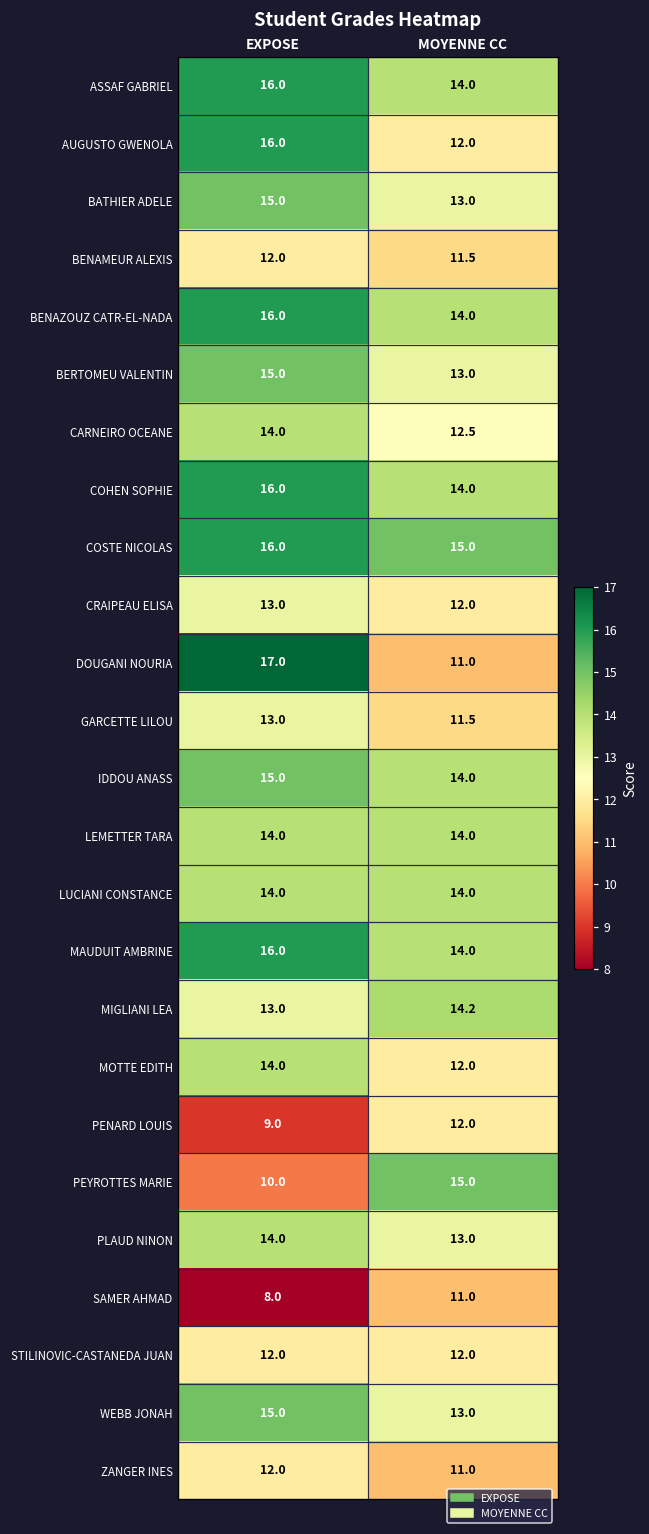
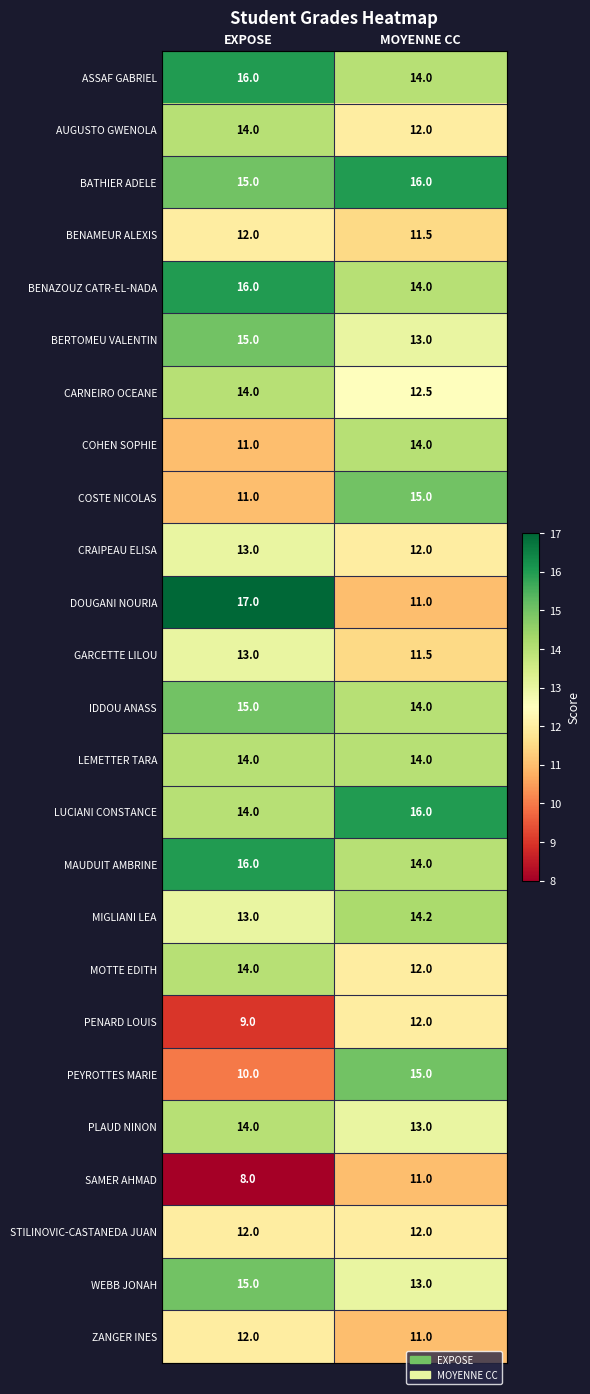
AUGUSTO GWENOLA, EXPOSE: 16.0 -> 14.0
BATHIER ADELE, MOYENNE CC: 13.0 -> 16.0
COHEN SOPHIE, EXPOSE: 16.0 -> 11.0
COSTE NICOLAS, EXPOSE: 16.0 -> 11.0
LUCIANI CONSTANCE, MOYENNE CC: 14.0 -> 16.0
